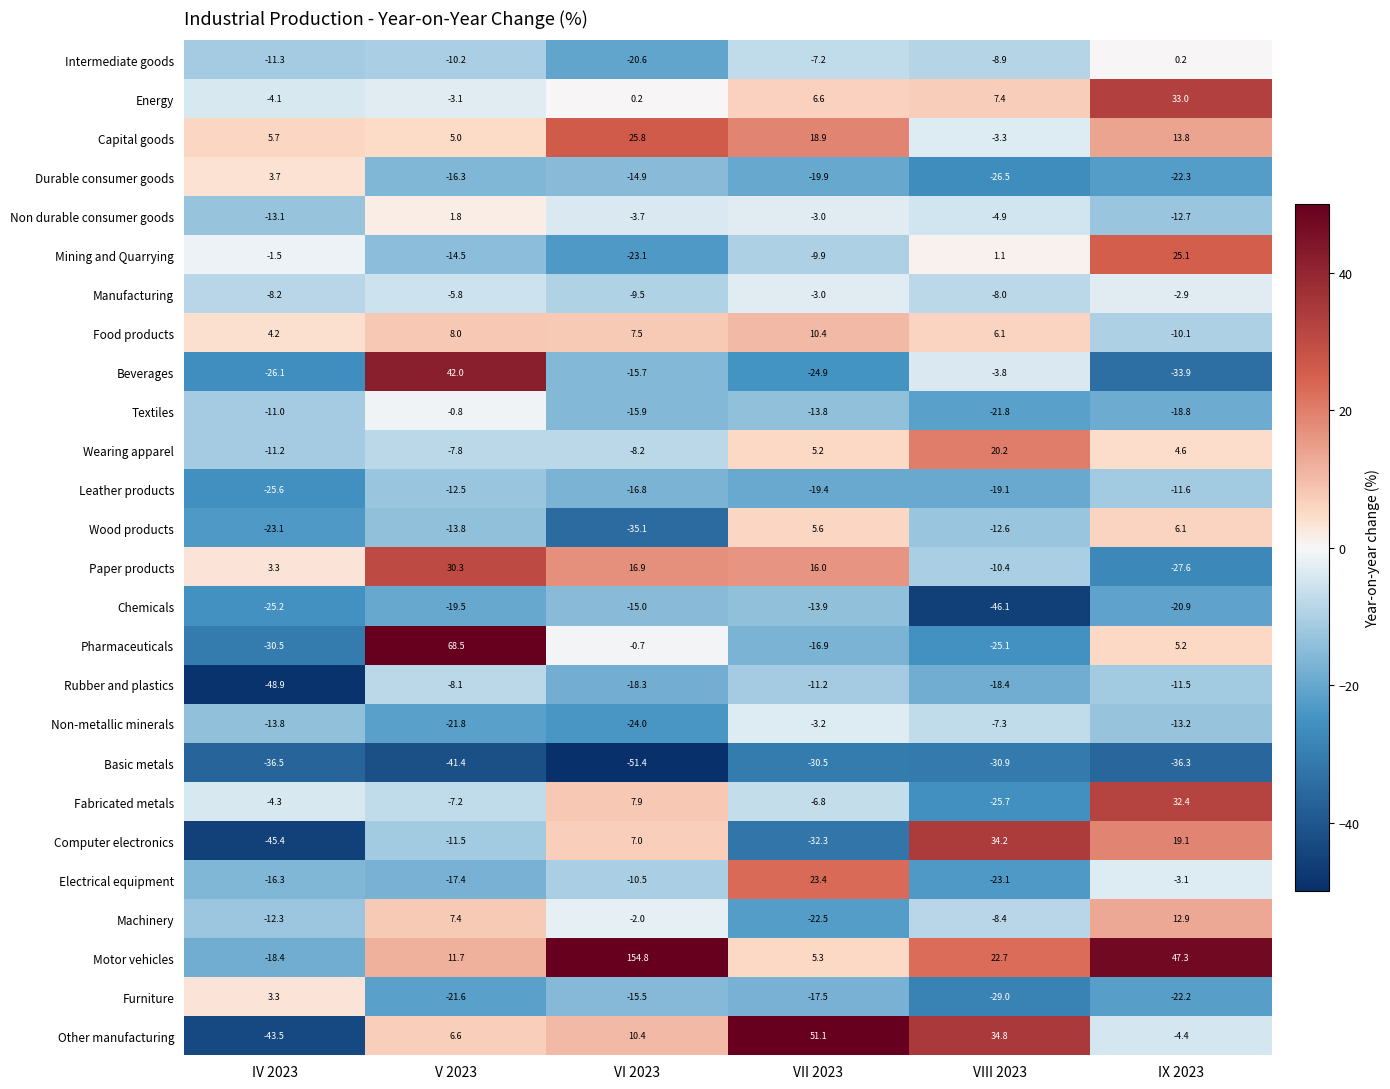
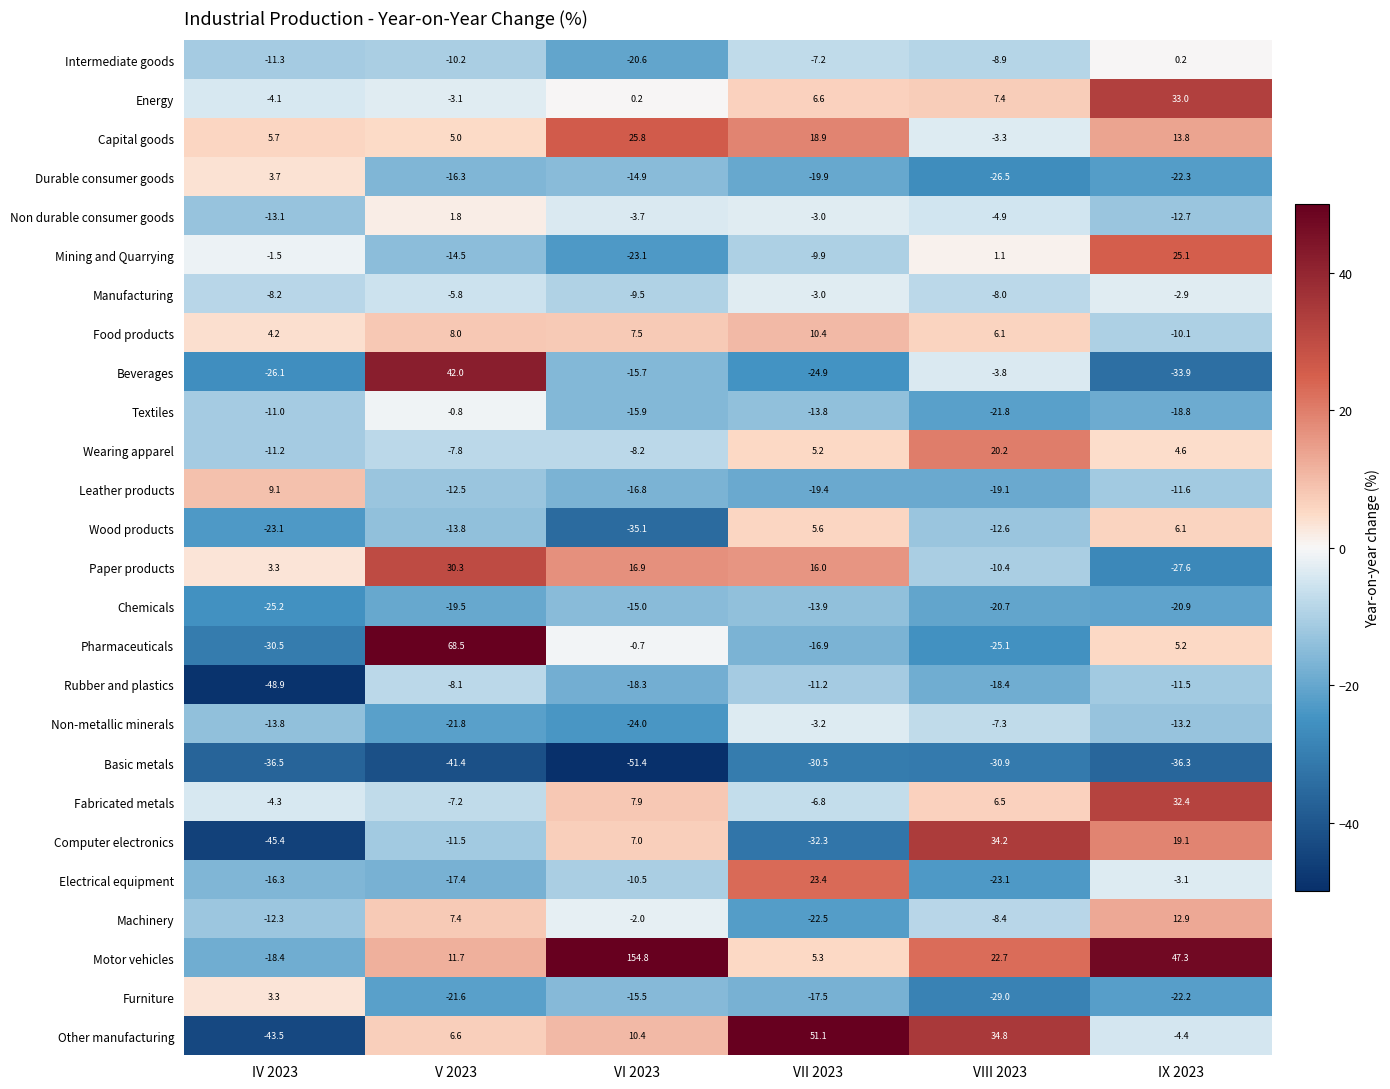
Leather products, IV 2023: -25.6 -> 9.1
Chemicals, VIII 2023: -46.1 -> -20.7
Fabricated metals, VIII 2023: -25.7 -> 6.5
